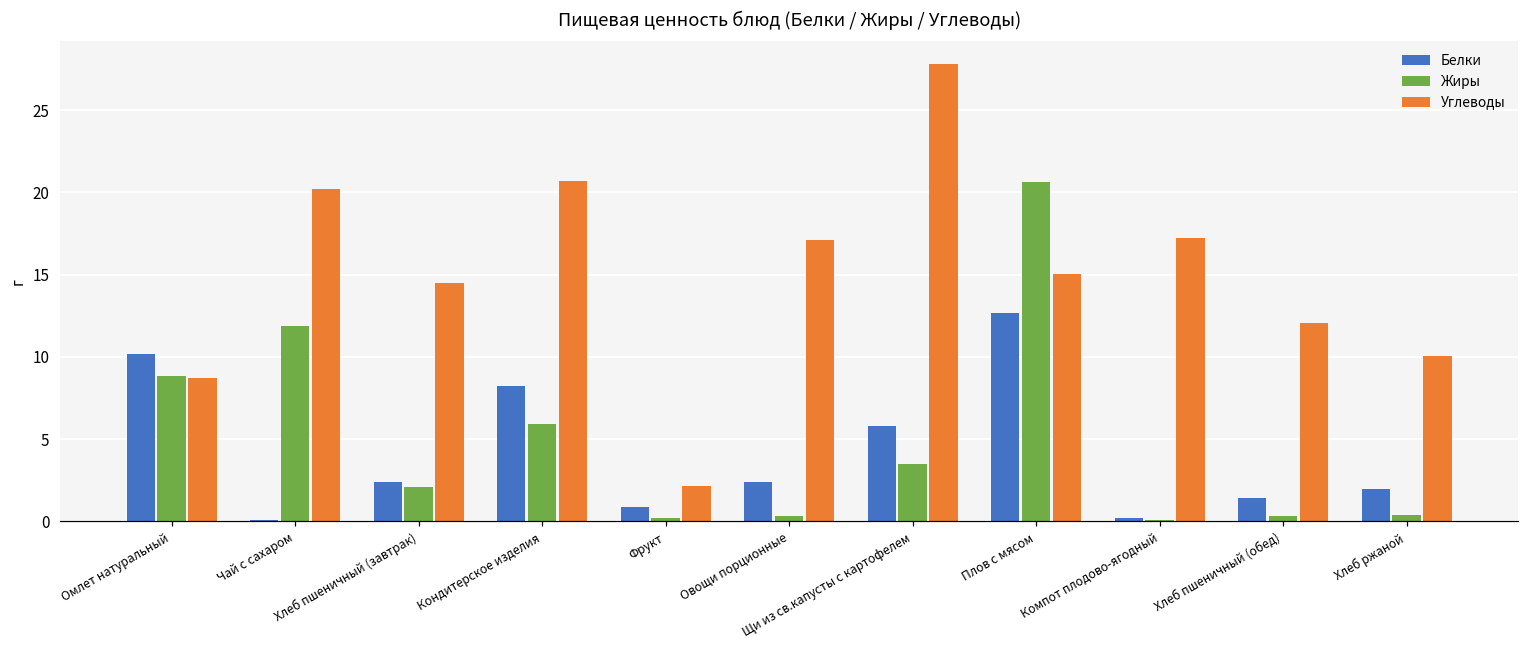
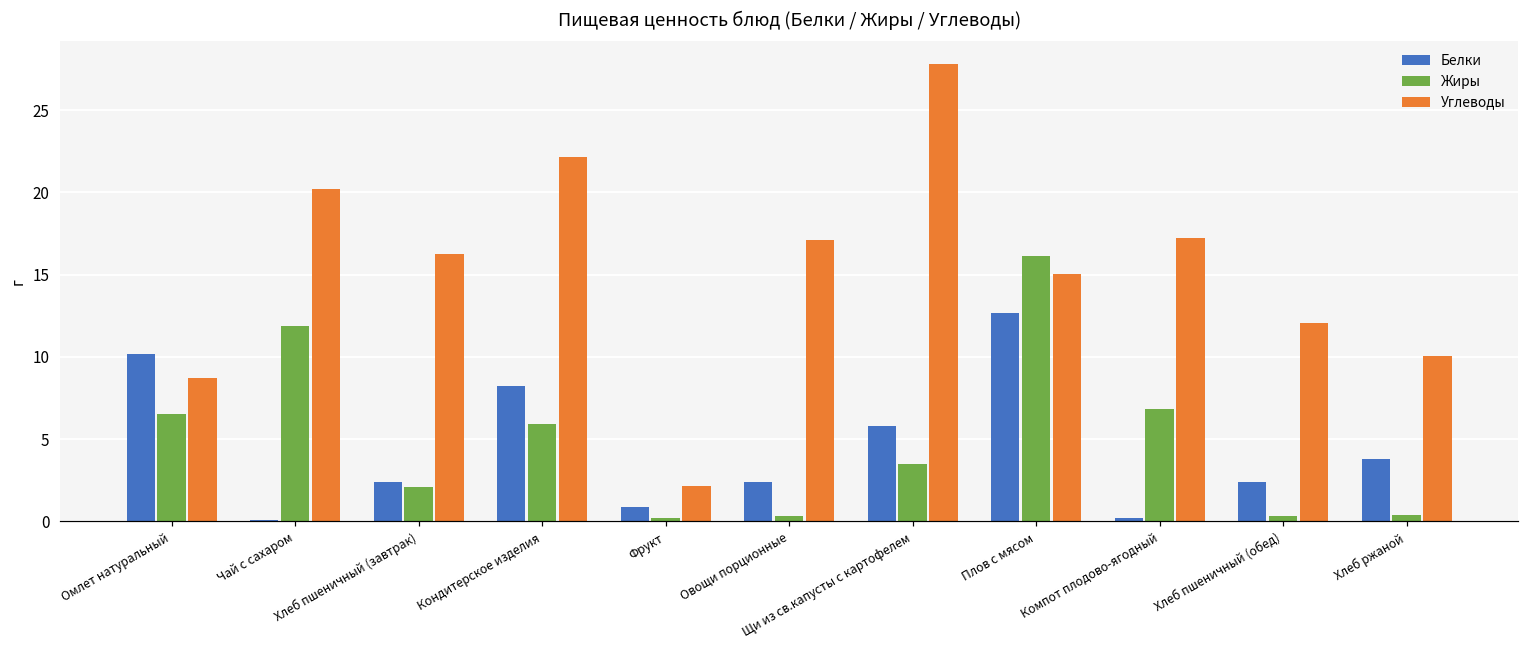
Жиры, Омлет натуральный: 8.8 -> 6.6
Углеводы, Хлеб пшеничный (завтрак): 14.5 -> 16.2
Углеводы, Кондитерское изделия: 20.7 -> 22.2
Жиры, Плов с мясом: 20.6 -> 16.1
Жиры, Компот плодово-ягодный: 0.1 -> 6.8
Белки, Хлеб пшеничный (обед): 1.4 -> 2.4
Белки, Хлеб ржаной: 2.0 -> 3.8
